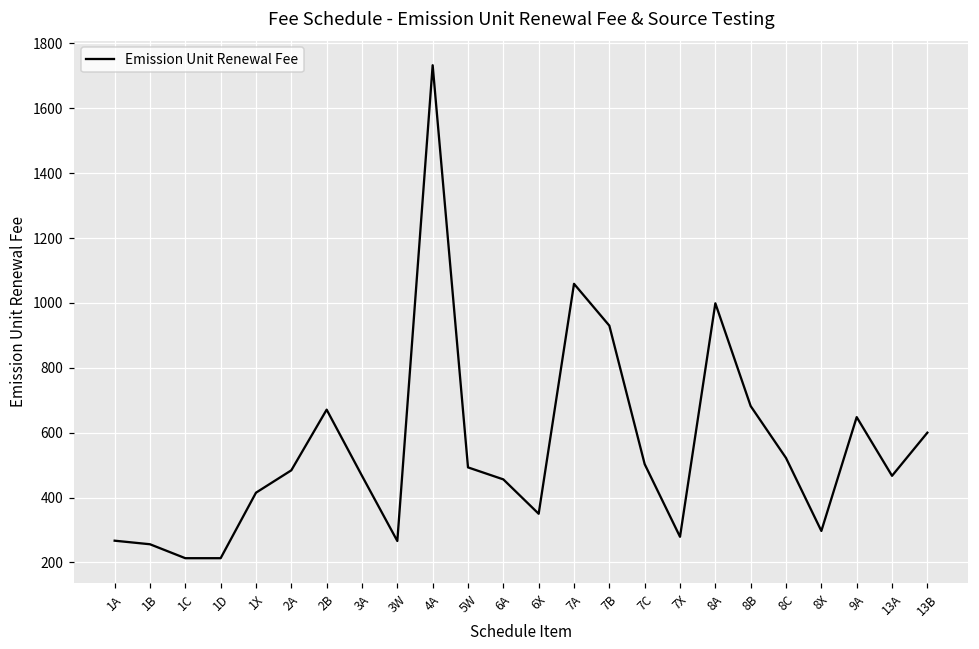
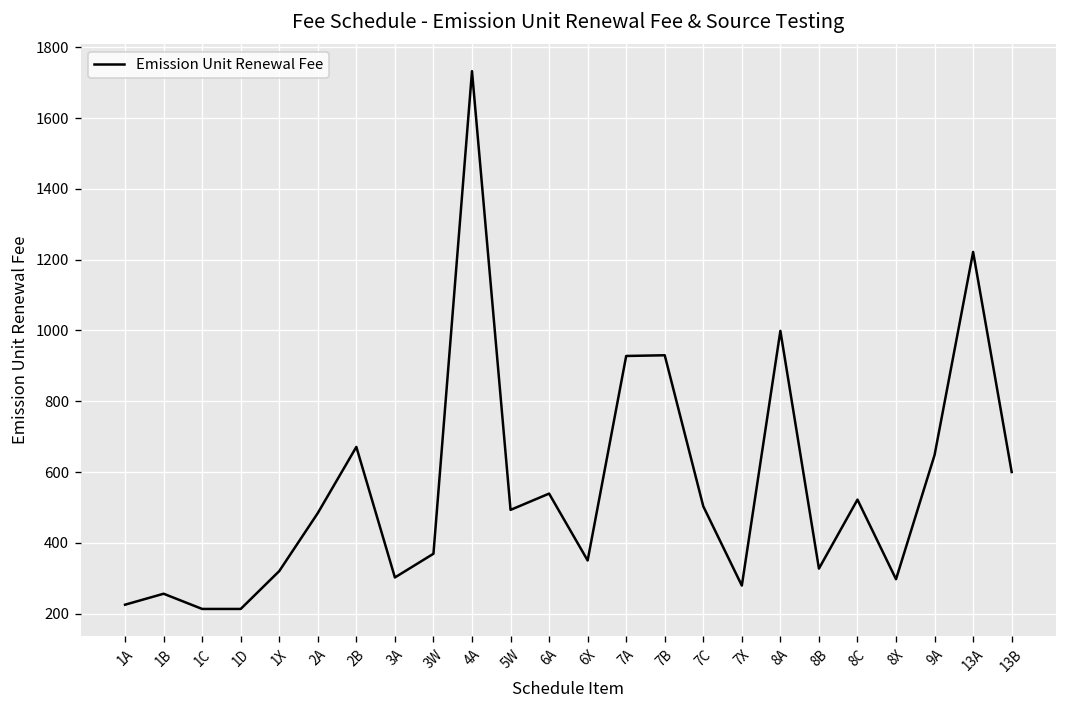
1A: 270 -> 230
1X: 420 -> 320
3A: 470 -> 300
3W: 270 -> 370
6A: 460 -> 540
7A: 1060 -> 930
8B: 680 -> 330
13A: 470 -> 1220
